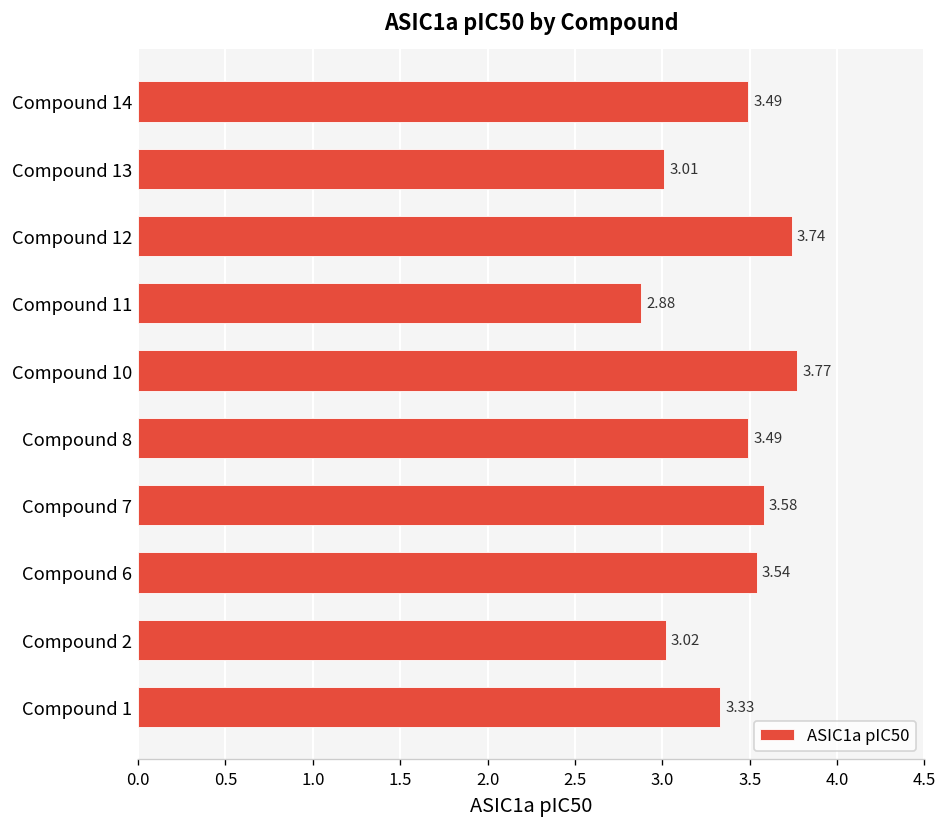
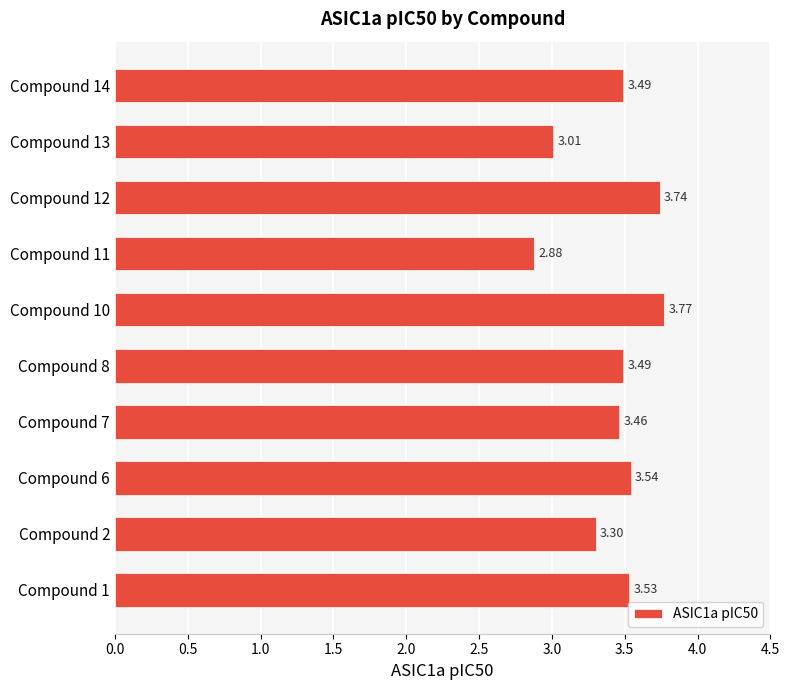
Compound 7: 3.58 -> 3.46
Compound 2: 3.02 -> 3.30
Compound 1: 3.33 -> 3.53
